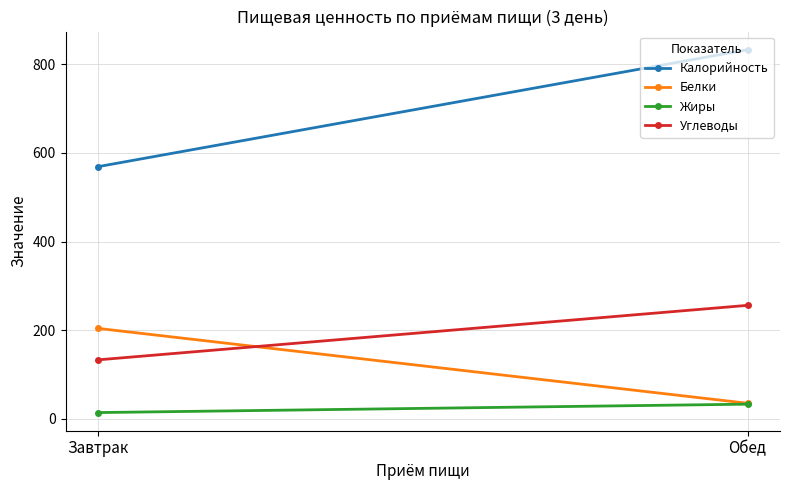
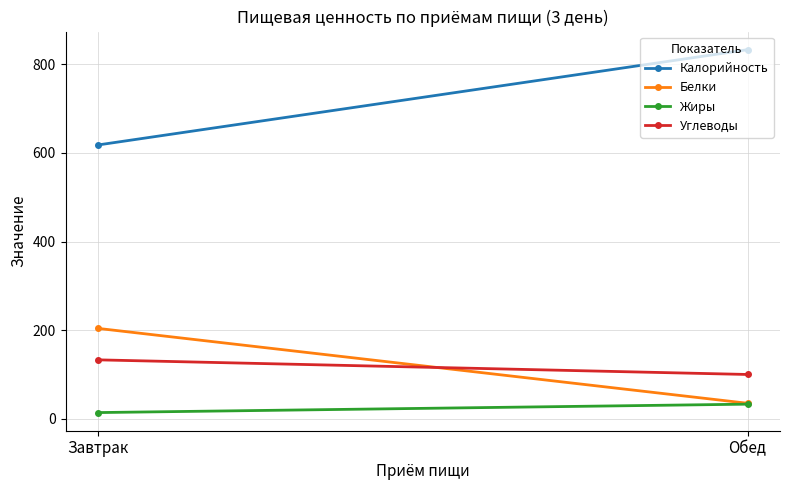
Калорийность, Завтрак: 570 -> 620
Углеводы, Обед: 260 -> 100
